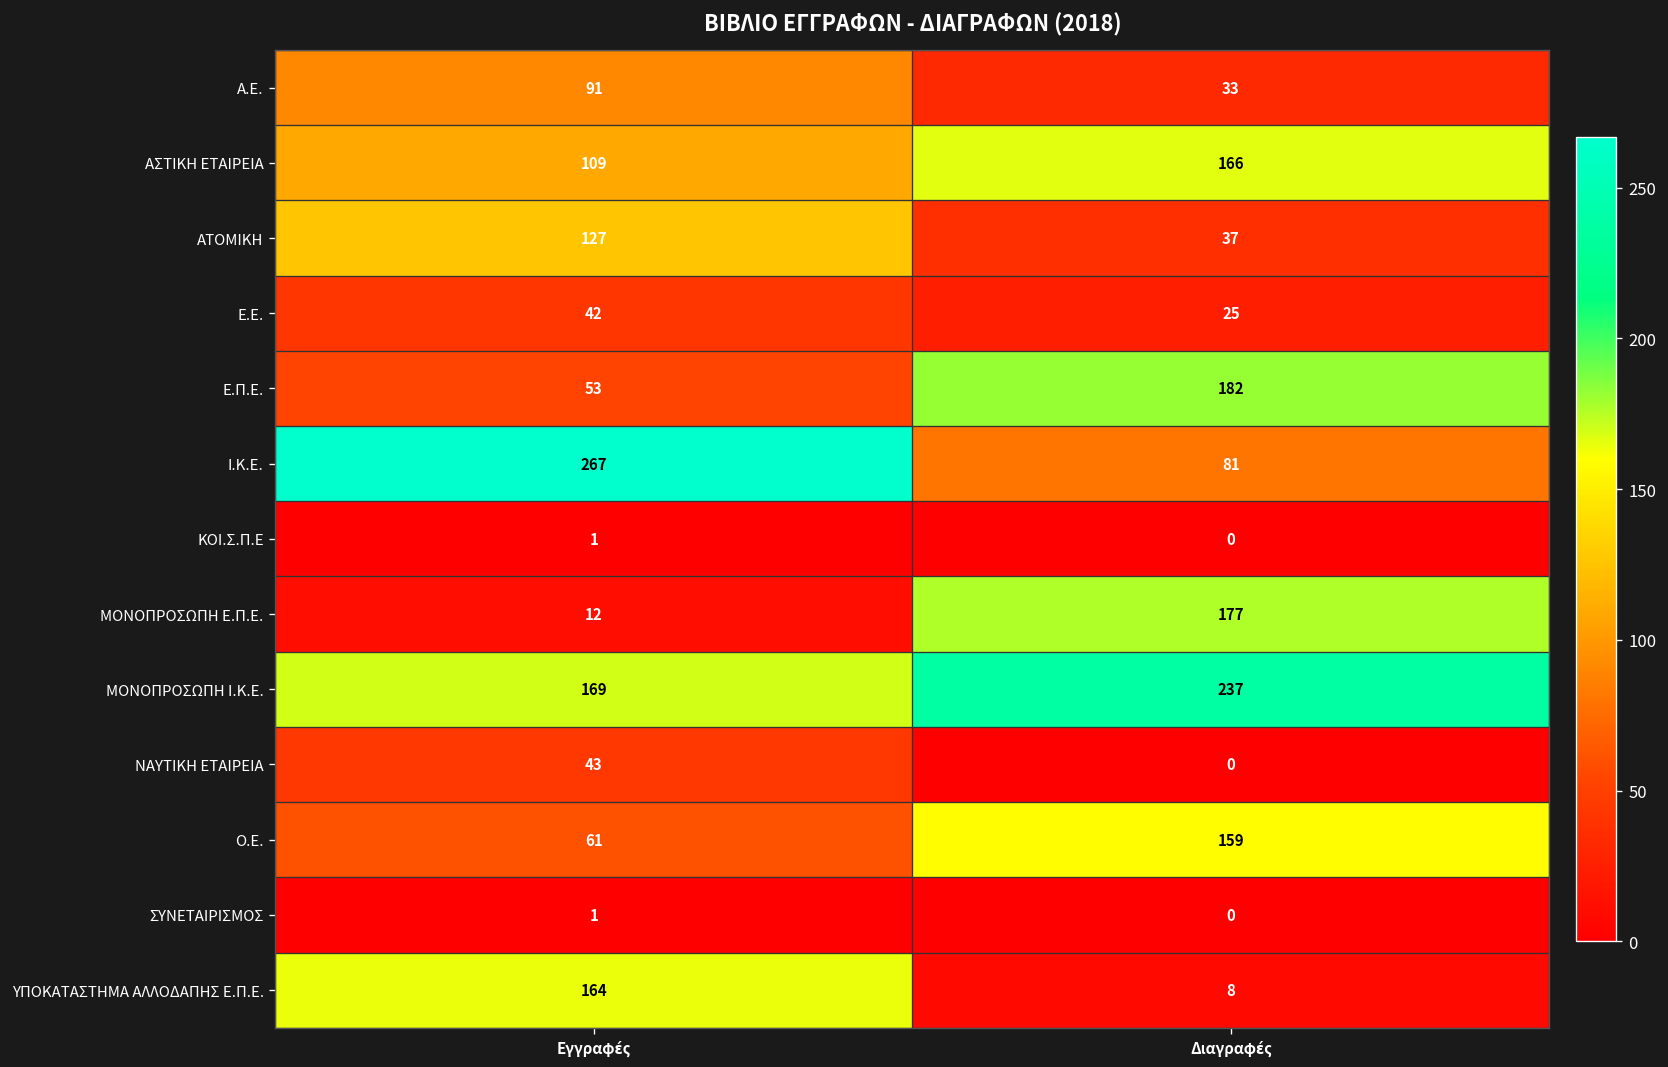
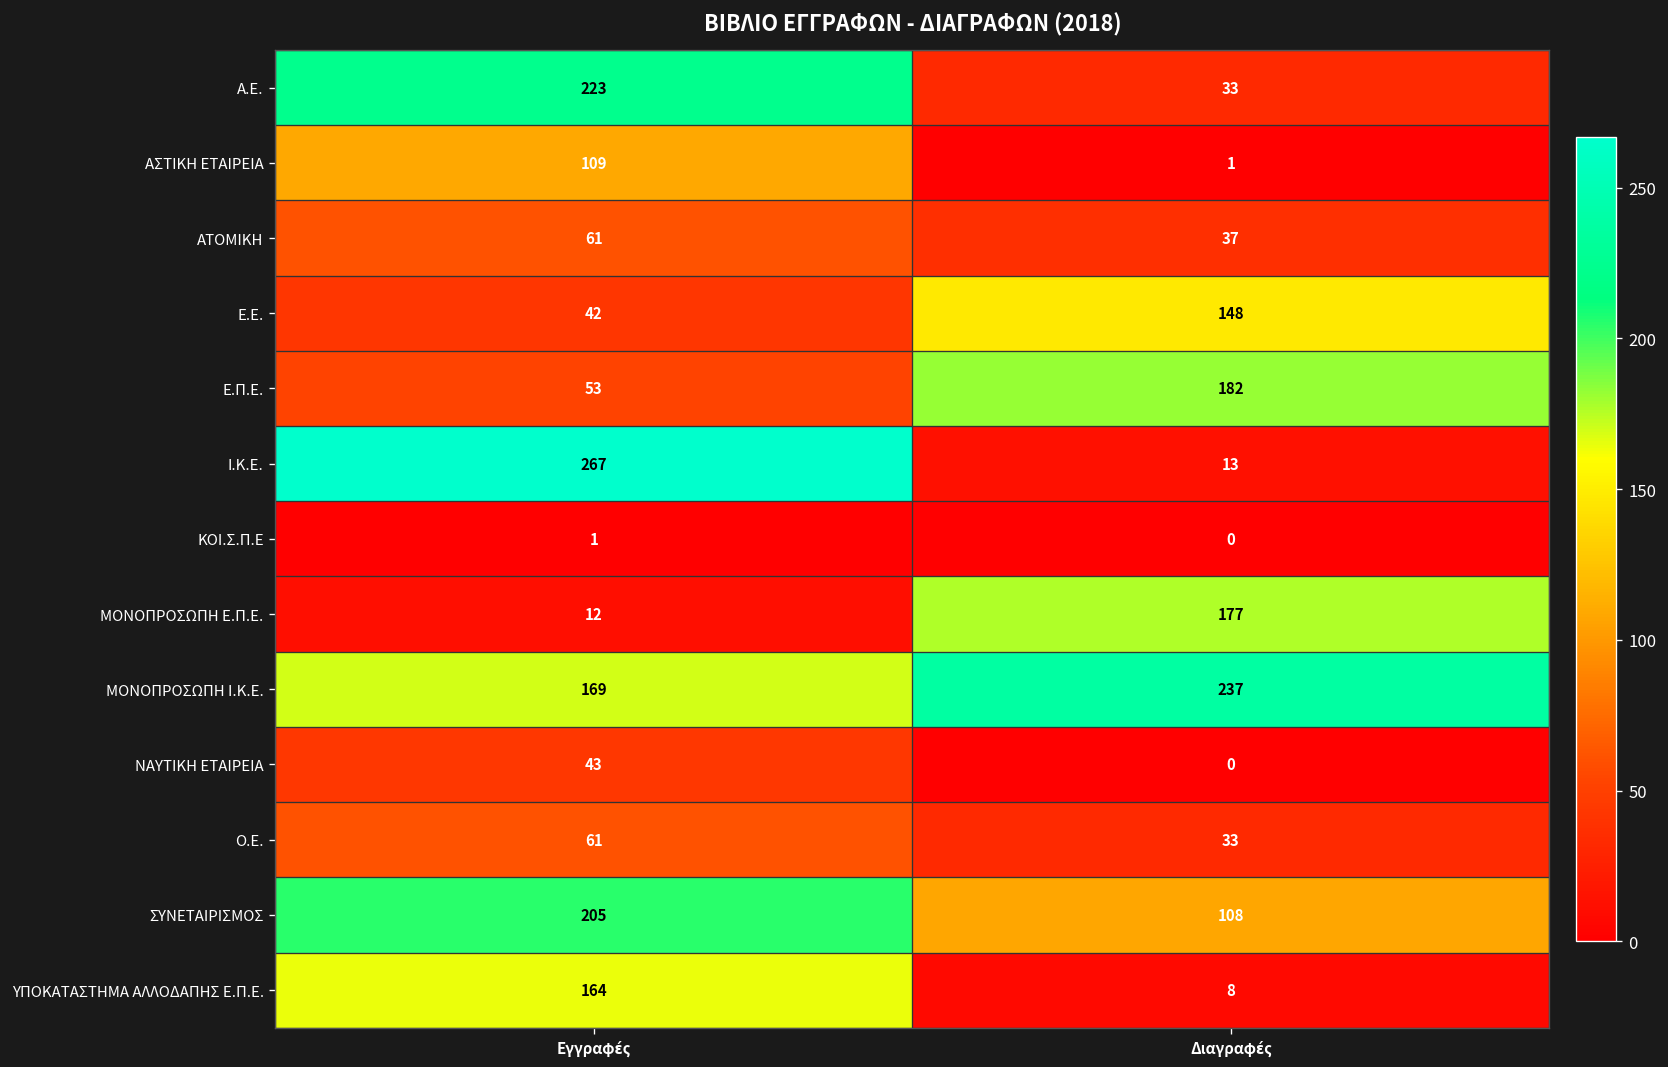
Α.Ε., Εγγραφές: 91 -> 223
ΑΣΤΙΚΗ ΕΤΑΙΡΕΙΑ, Διαγραφές: 166 -> 1
ΑΤΟΜΙΚΗ, Εγγραφές: 127 -> 61
Ε.Ε., Διαγραφές: 25 -> 148
Ι.K.E., Διαγραφές: 81 -> 13
Ο.Ε., Διαγραφές: 159 -> 33
ΣΥΝΕΤΑΙΡΙΣΜΟΣ, Εγγραφές: 1 -> 205
ΣΥΝΕΤΑΙΡΙΣΜΟΣ, Διαγραφές: 0 -> 108
